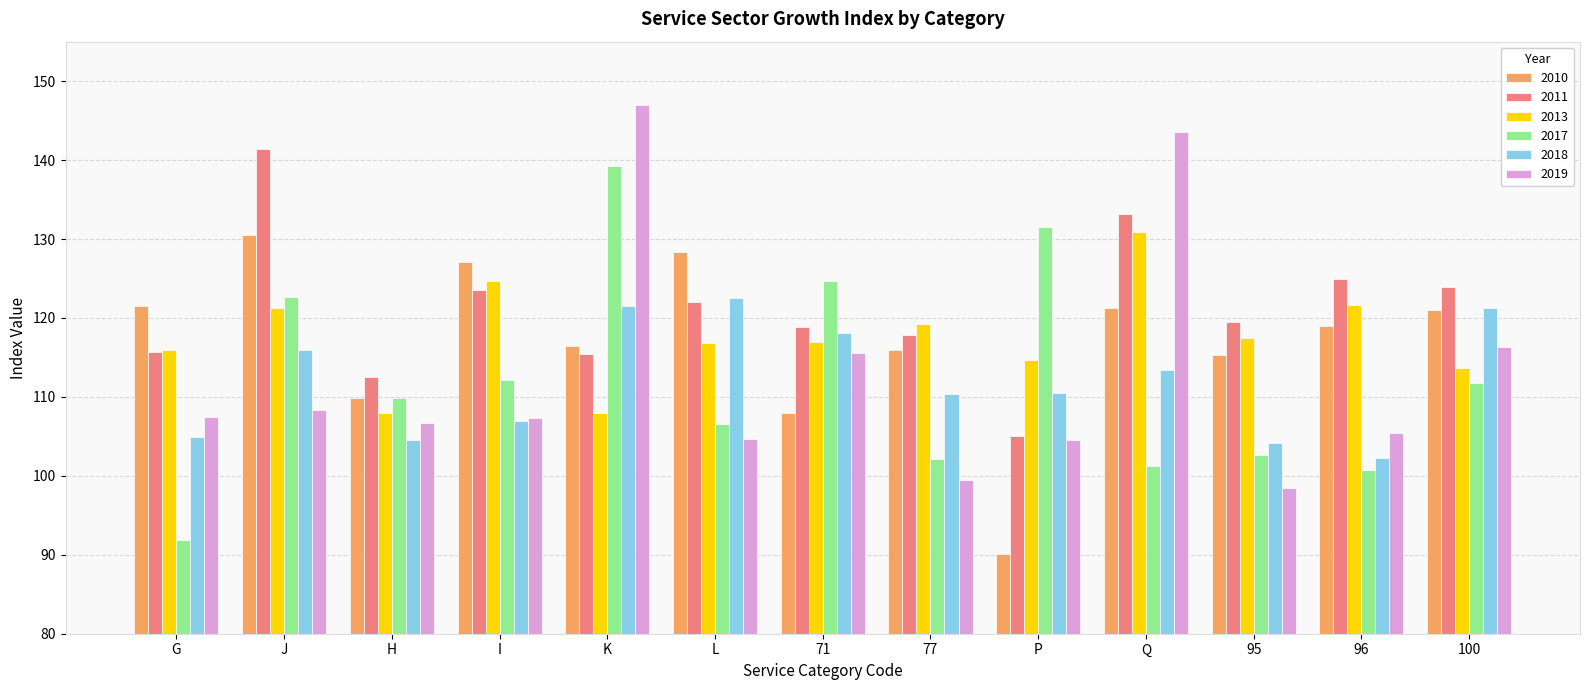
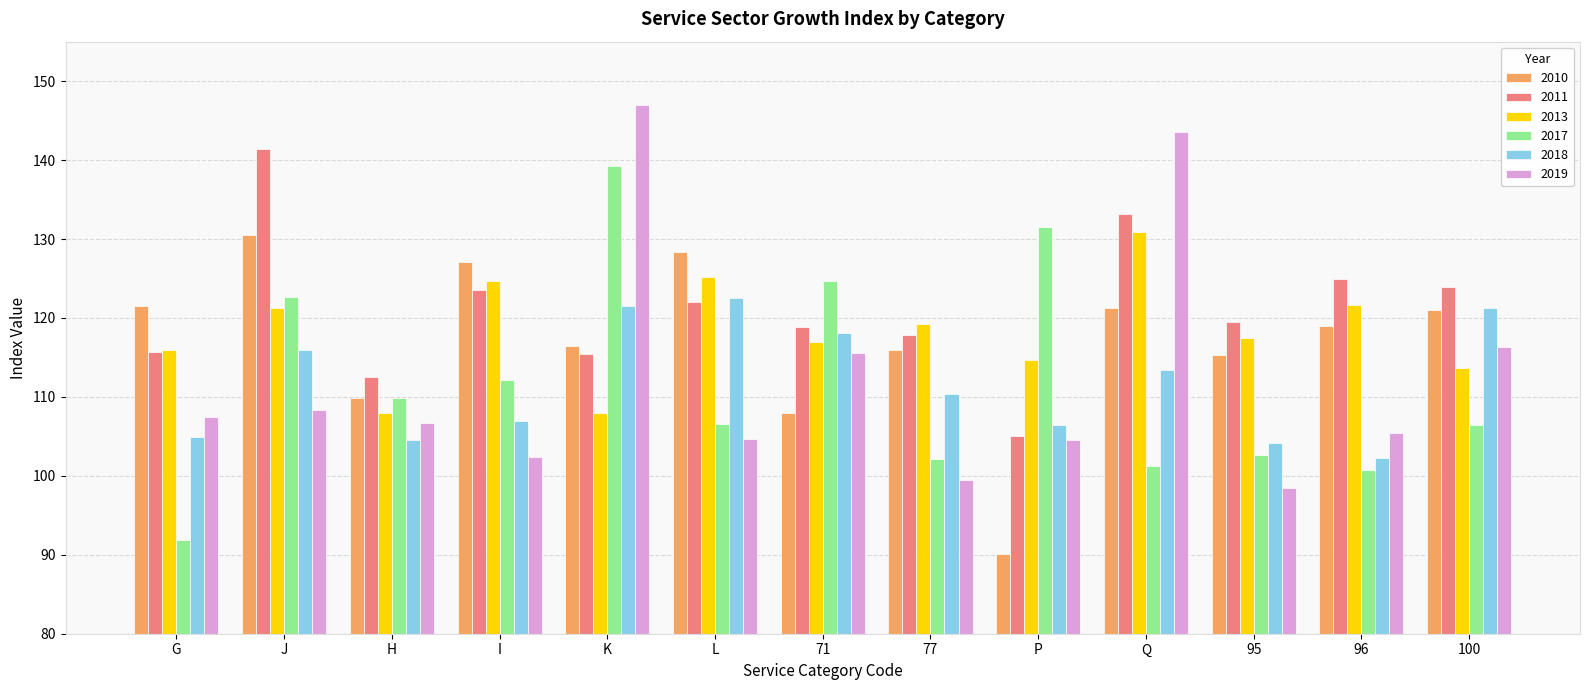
2019, I: 107 -> 102
2013, L: 117 -> 125
2018, P: 111 -> 107
2017, 100: 112 -> 106
